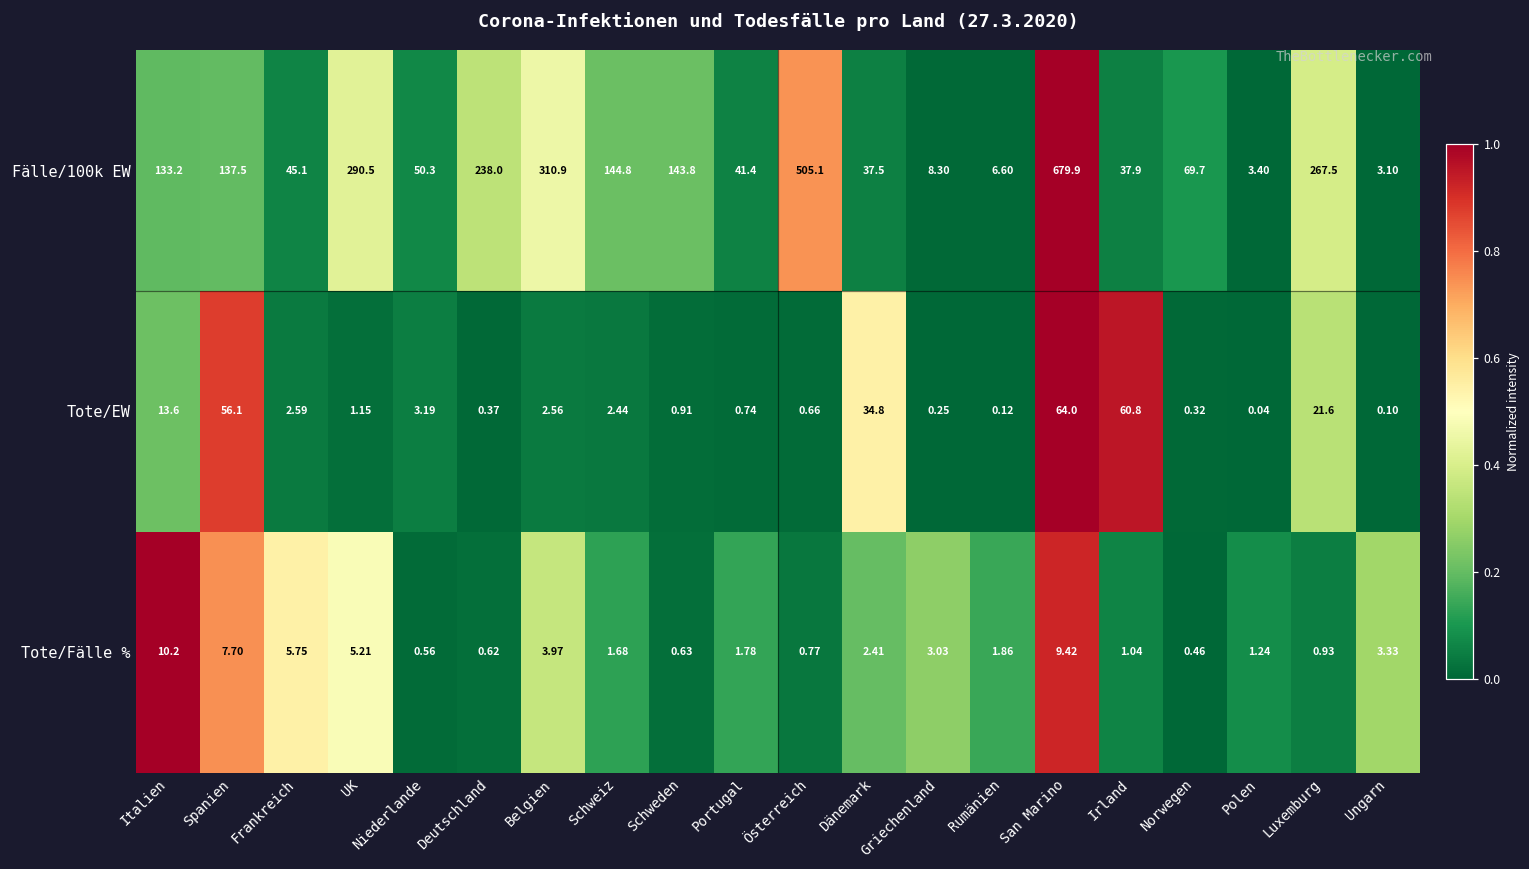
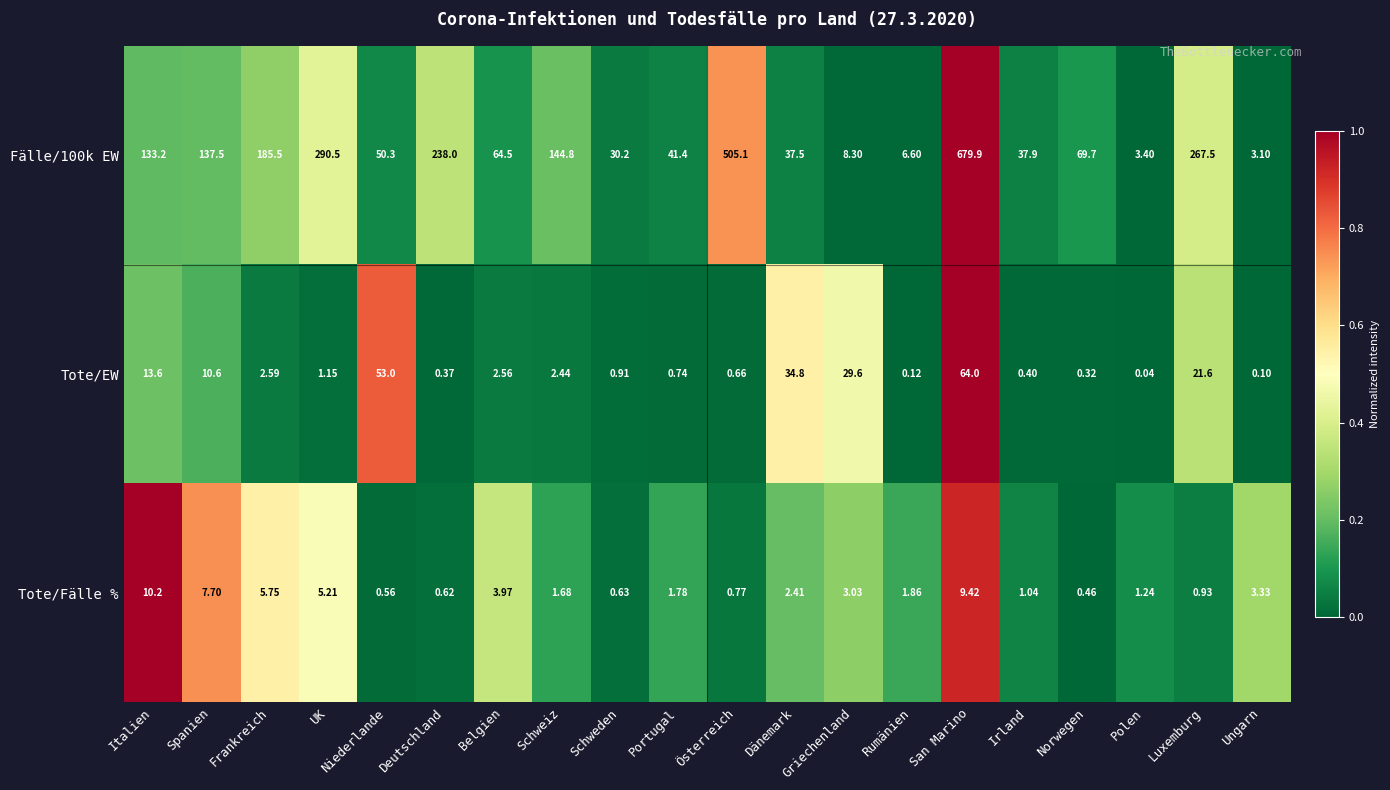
Fälle/100k EW, Frankreich: 45.1 -> 185.5
Fälle/100k EW, Belgien: 310.9 -> 64.5
Fälle/100k EW, Schweden: 143.8 -> 30.2
Tote/EW, Spanien: 56.1 -> 10.6
Tote/EW, Niederlande: 3.19 -> 53.0
Tote/EW, Griechenland: 0.25 -> 29.6
Tote/EW, Irland: 60.8 -> 0.40
